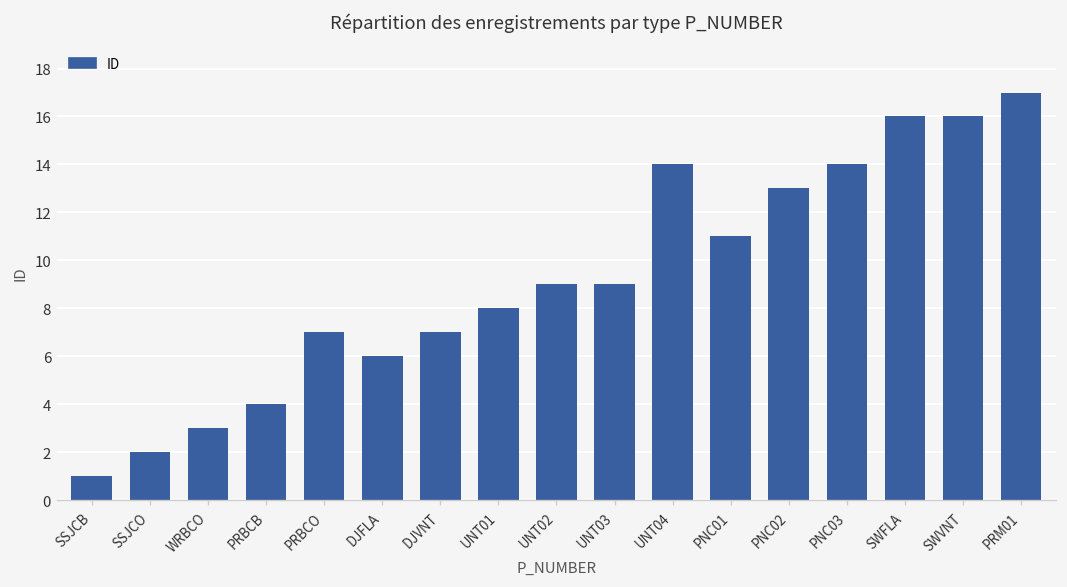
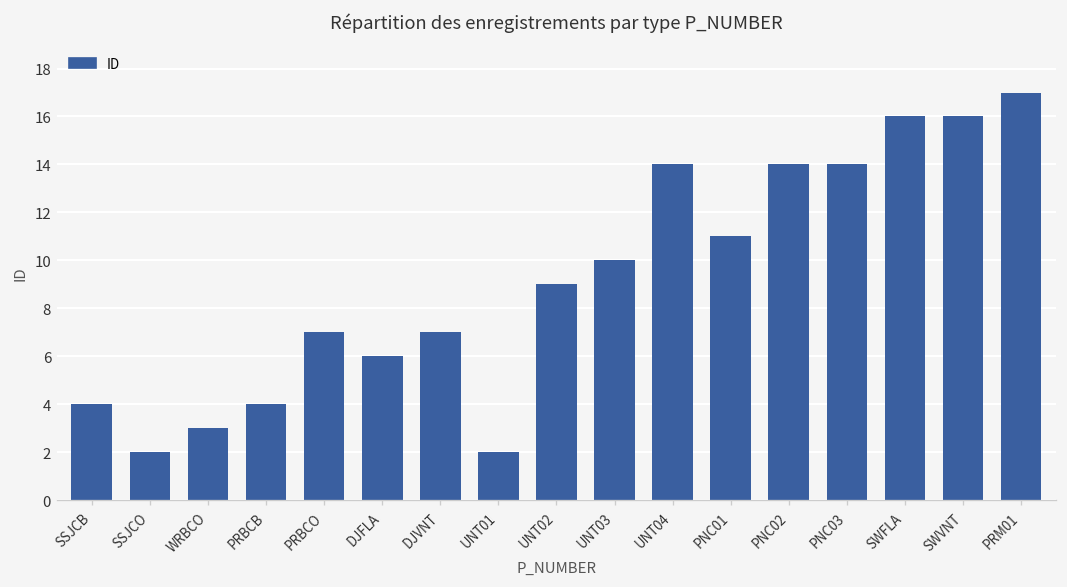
SSJCB: 1 -> 4
UNT01: 8 -> 2
UNT03: 9 -> 10
PNC02: 13 -> 14
